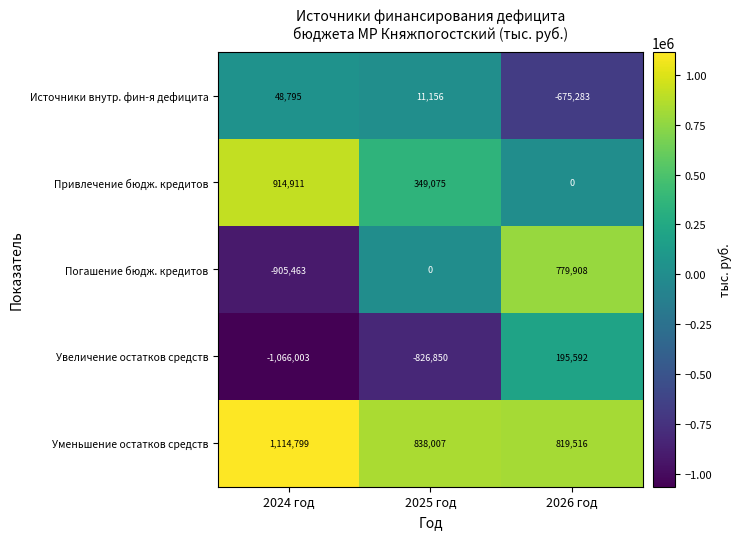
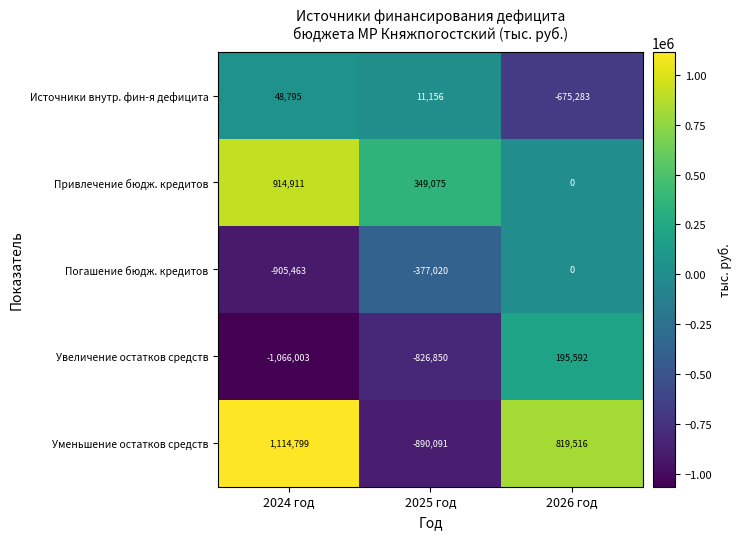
Погашение бюдж. кредитов, 2025 год: 0 -> -377,020
Погашение бюдж. кредитов, 2026 год: 779,908 -> 0
Уменьшение остатков средств, 2025 год: 838,007 -> -890,091
